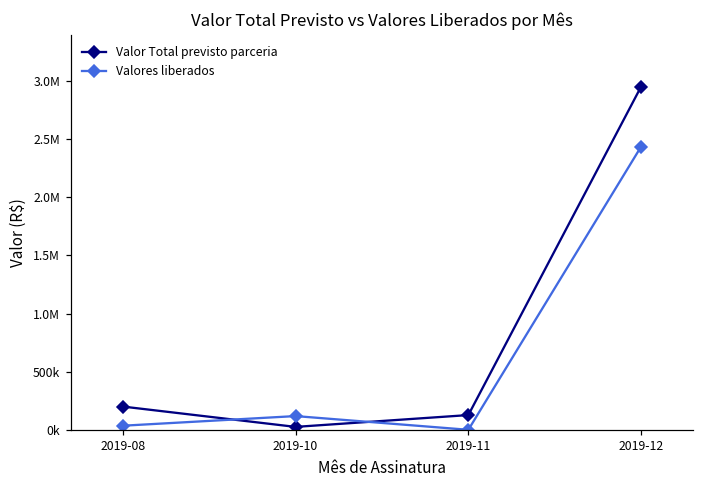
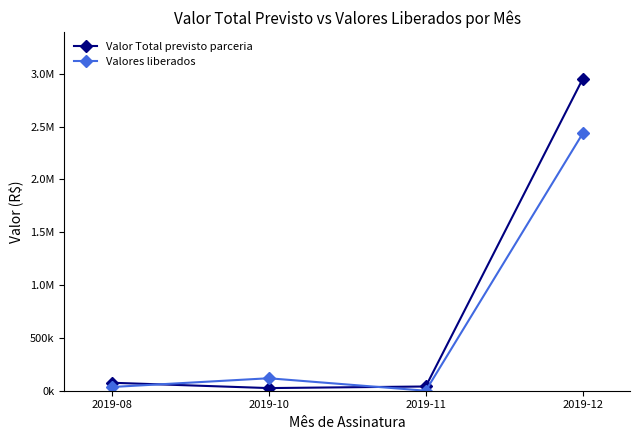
Valor Total previsto parceria, 2019-08: 200000 -> 80000
Valor Total previsto parceria, 2019-11: 130000 -> 40000
